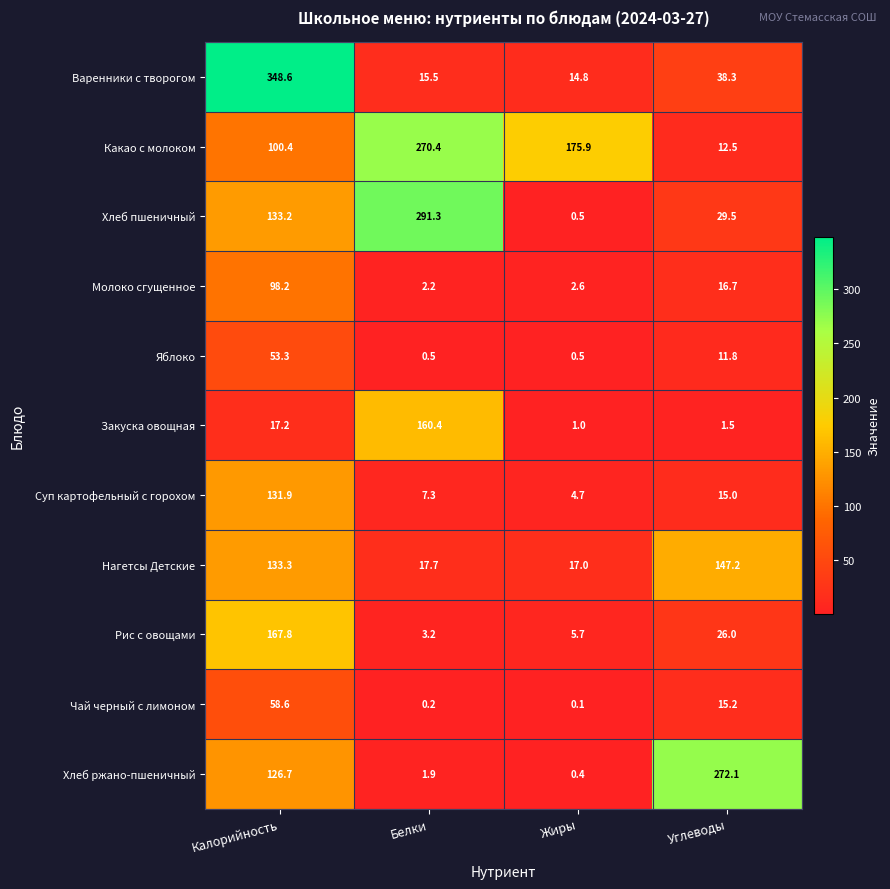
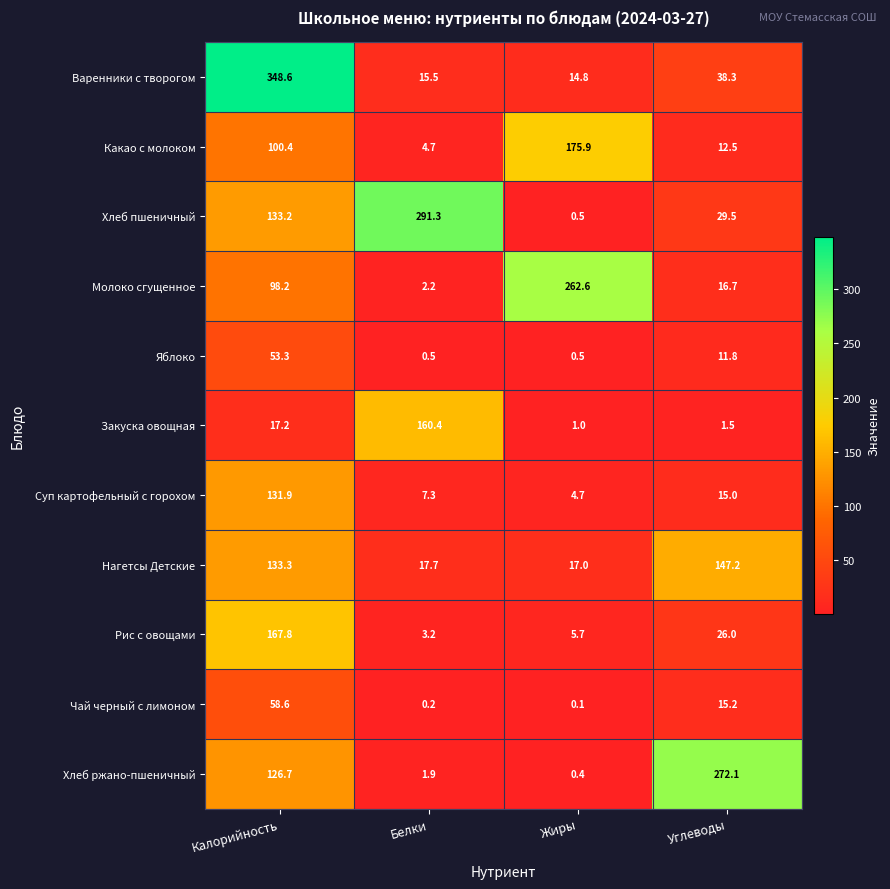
Какао с молоком, Белки: 270.4 -> 4.7
Молоко сгущенное, Жиры: 2.6 -> 262.6
